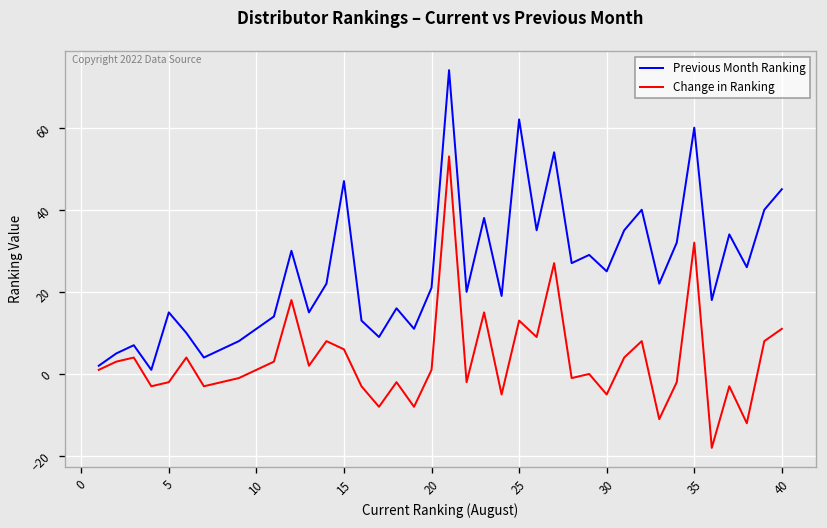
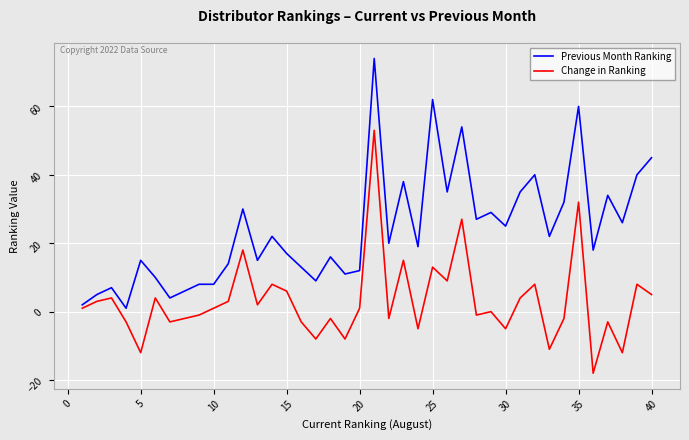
Change in Ranking, 5: -2 -> -12
Previous Month Ranking, 10: 11 -> 8
Previous Month Ranking, 15: 47 -> 17
Previous Month Ranking, 20: 21 -> 12
Change in Ranking, 40: 11 -> 5
